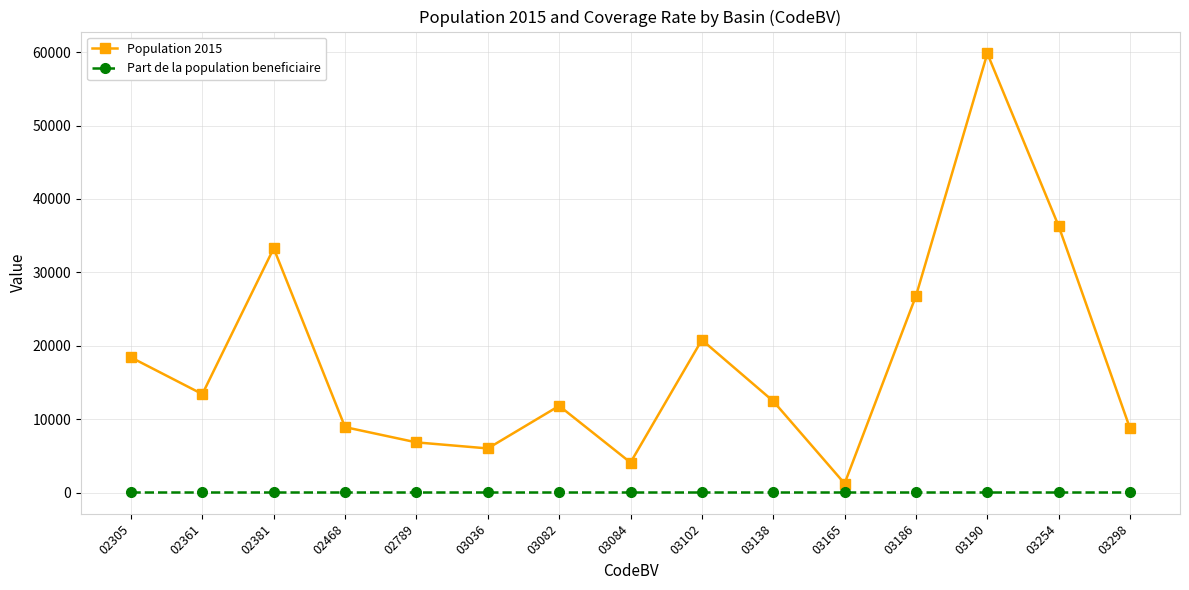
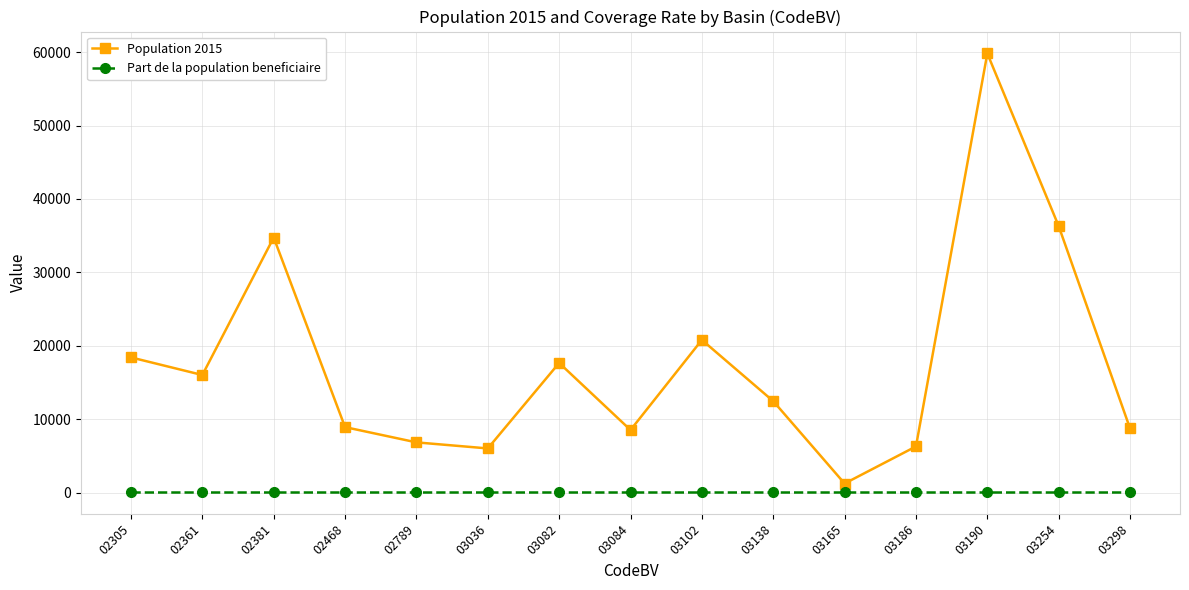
Population 2015, 02361: 13000 -> 16000
Population 2015, 02381: 33000 -> 35000
Population 2015, 03082: 12000 -> 18000
Population 2015, 03084: 4000 -> 9000
Population 2015, 03186: 27000 -> 6000
